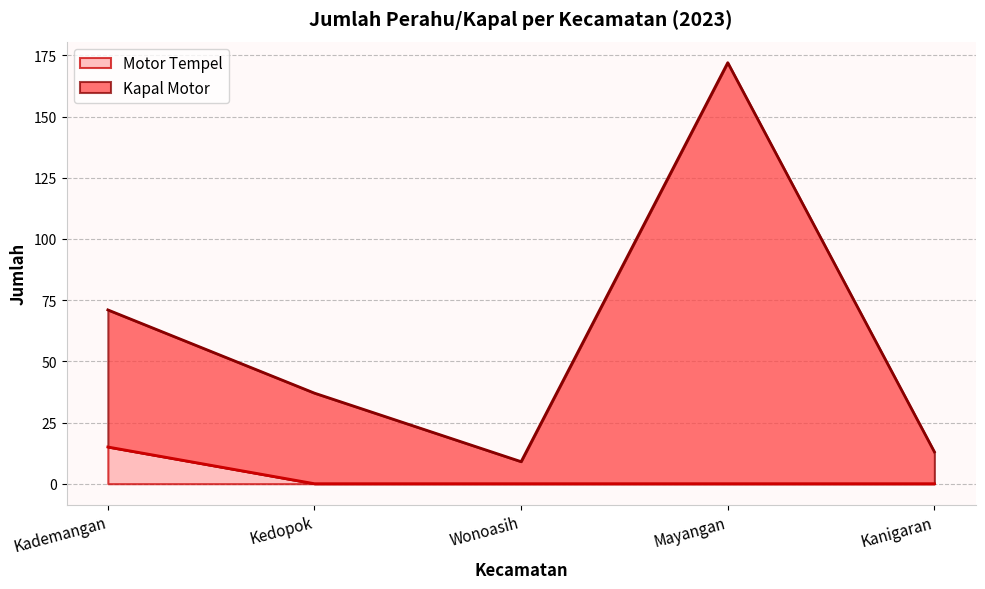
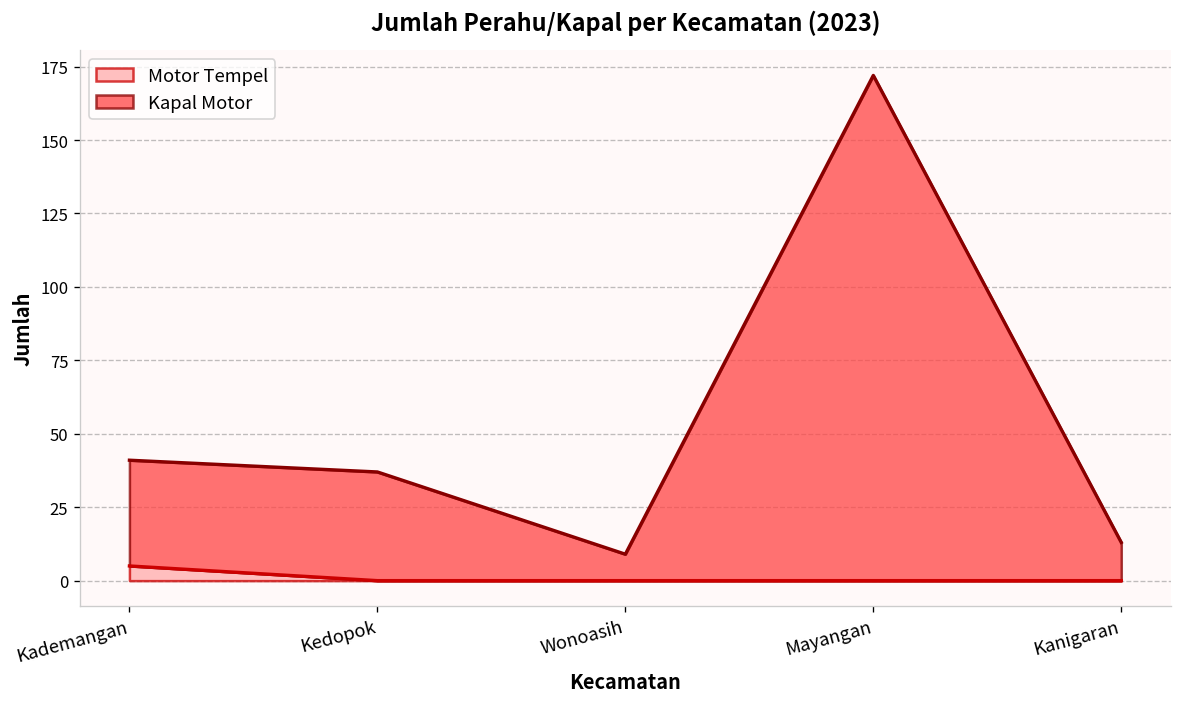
Motor Tempel, Kademangan: 15 -> 5
Kapal Motor, Kademangan: 56 -> 36
